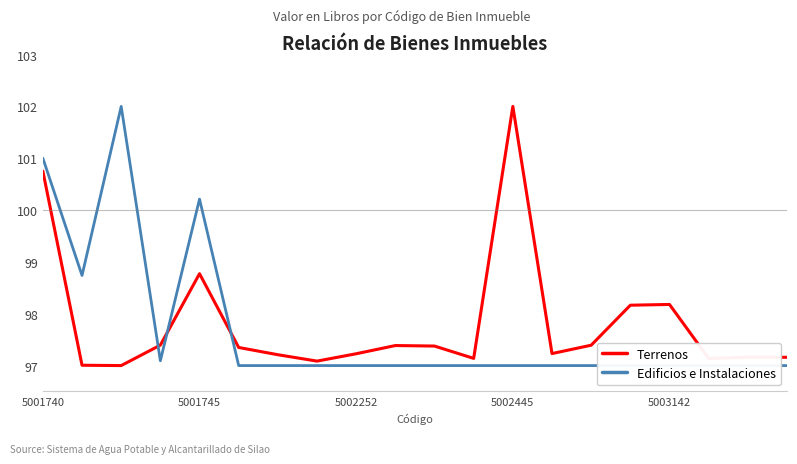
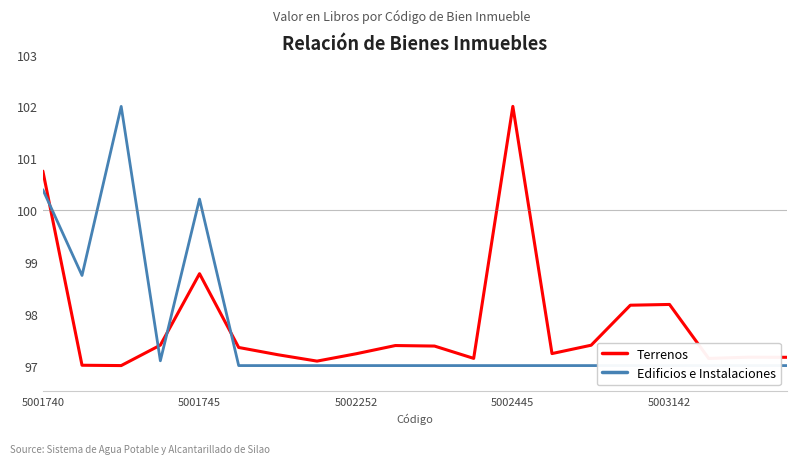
Edificios e Instalaciones, 5001740: 101.0 -> 100.4
